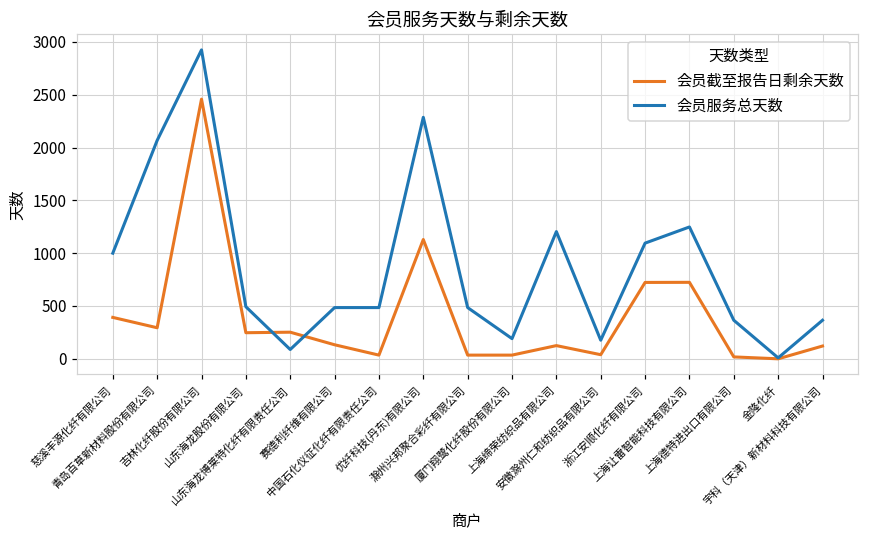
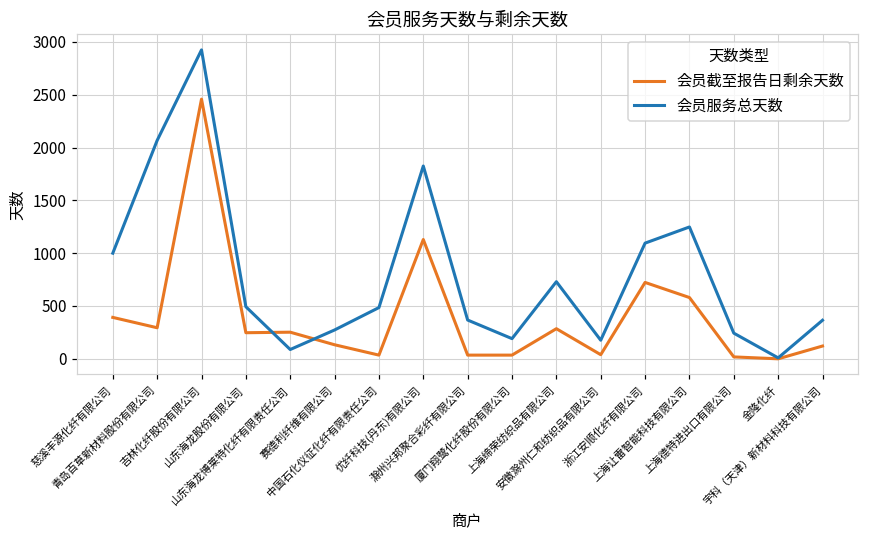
会员服务总天数, 赛德利纤维有限公司: 500 -> 300
会员服务总天数, 优纤科技(丹东)有限公司: 2300 -> 1800
会员服务总天数, 滁州兴邦聚合彩纤有限公司: 500 -> 400
会员截至报告日剩余天数, 上海缔荣纺织品有限公司: 100 -> 300
会员服务总天数, 上海缔荣纺织品有限公司: 1200 -> 700
会员截至报告日剩余天数, 上海让雷智能科技有限公司: 700 -> 600
会员服务总天数, 上海德特进出口有限公司: 400 -> 200
